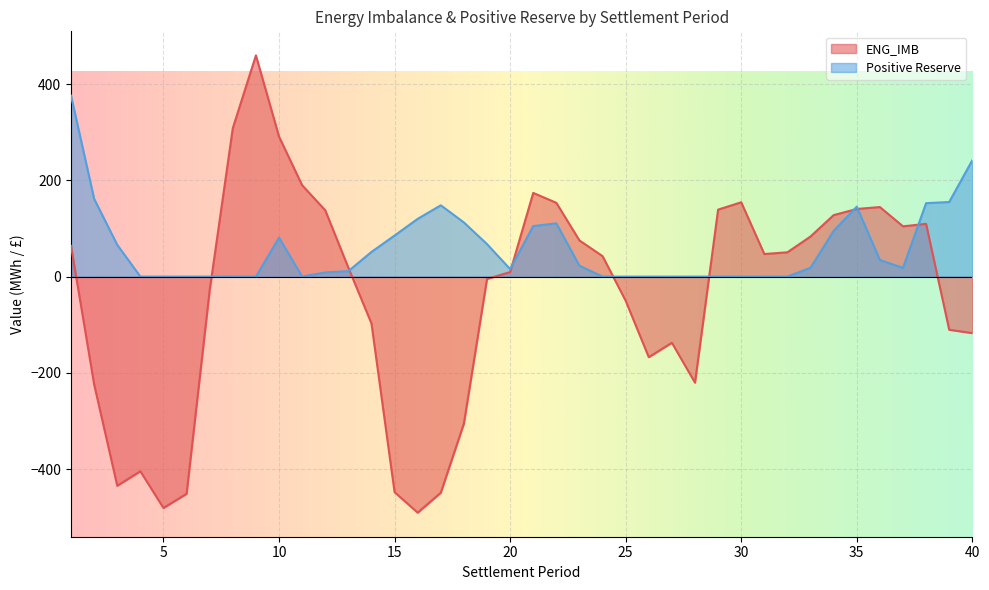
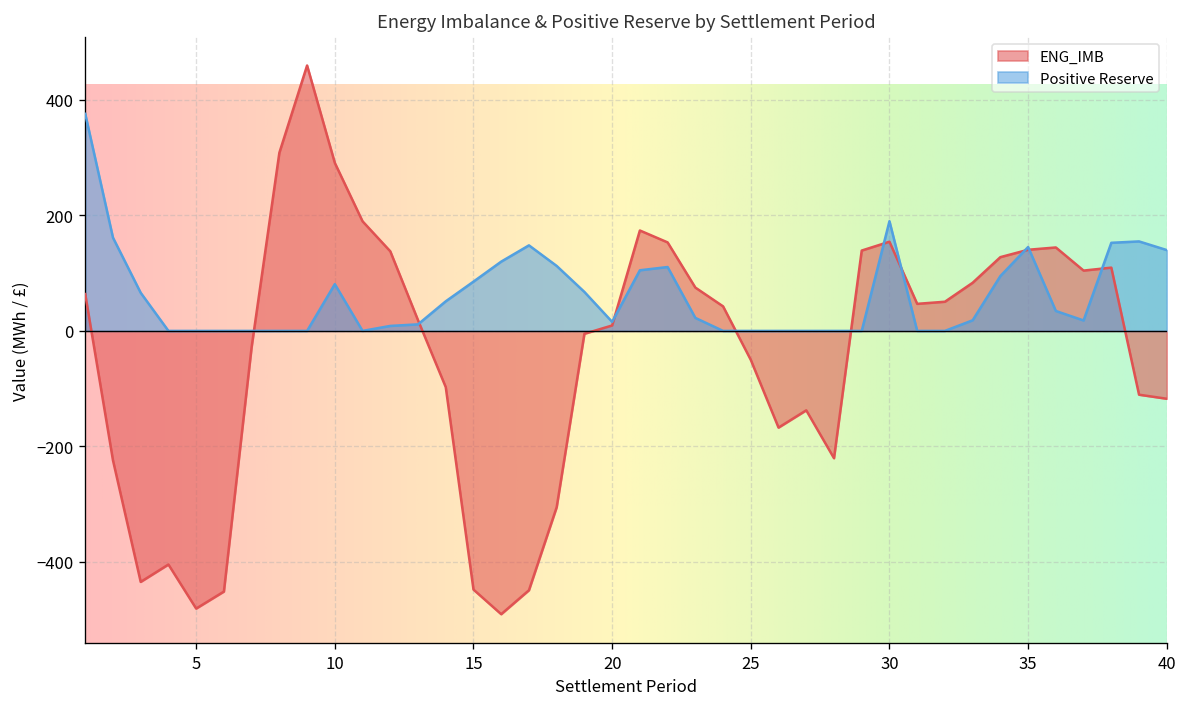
Positive Reserve, 30: 0 -> 190
Positive Reserve, 40: 240 -> 140
